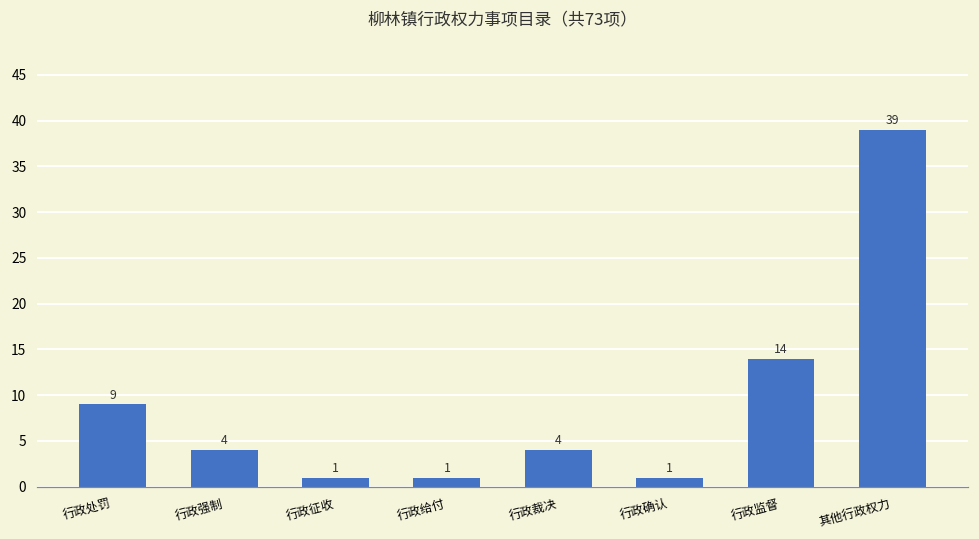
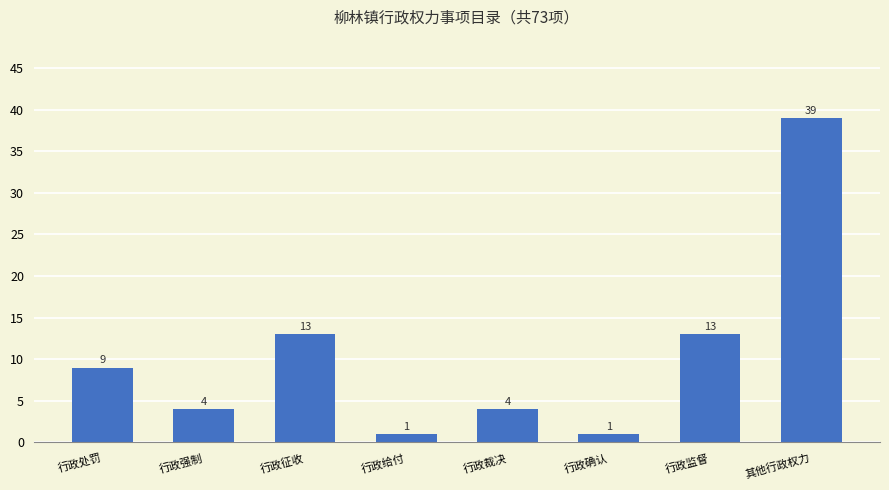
行政征收: 1 -> 13
行政监督: 14 -> 13
